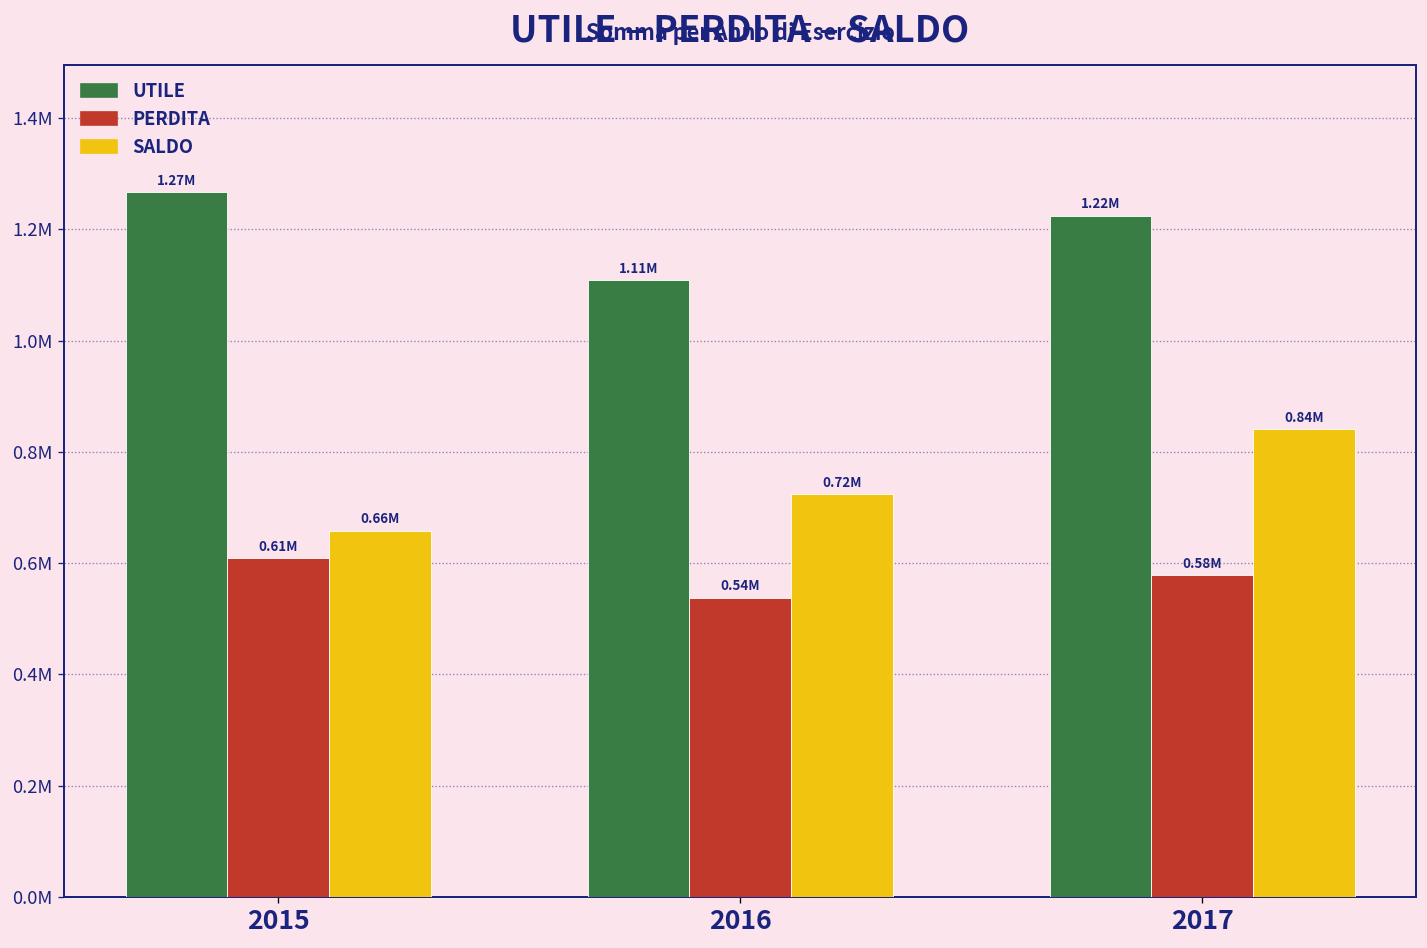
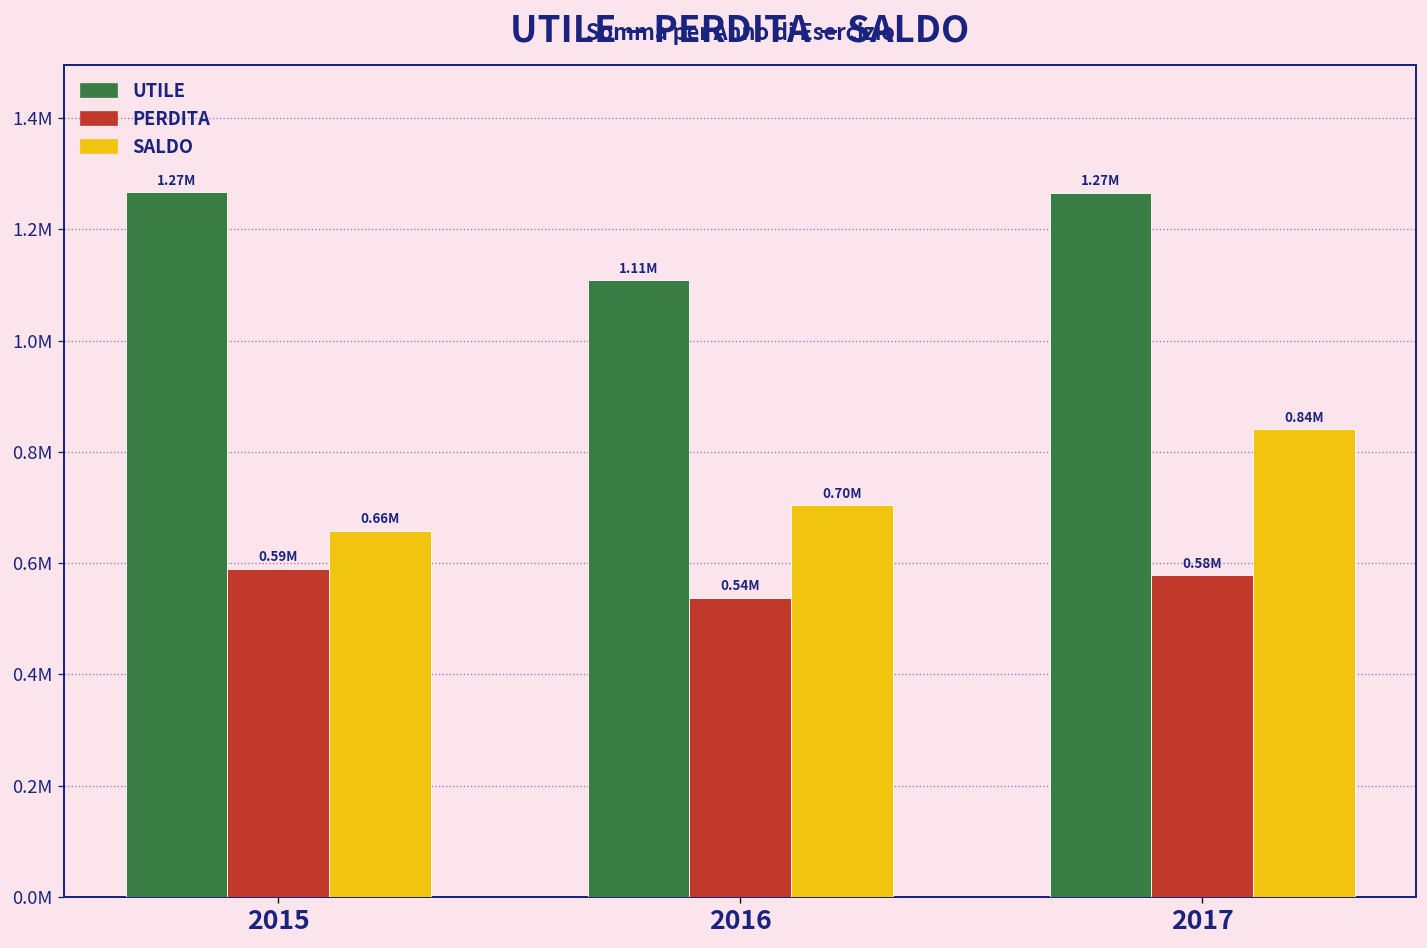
PERDITA, 2015: 0.61M -> 0.59M
SALDO, 2016: 0.72M -> 0.70M
UTILE, 2017: 1.22M -> 1.27M
